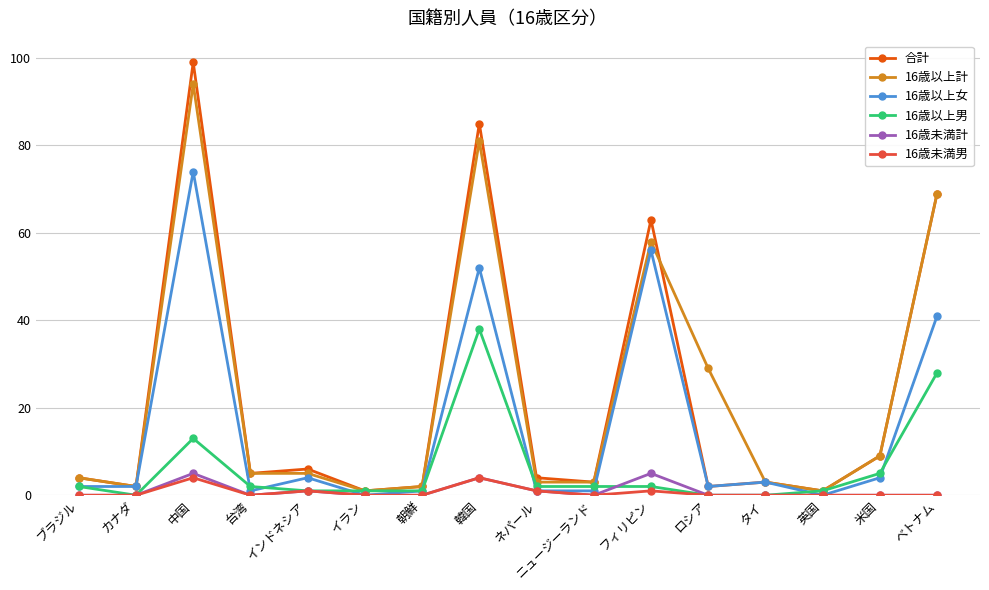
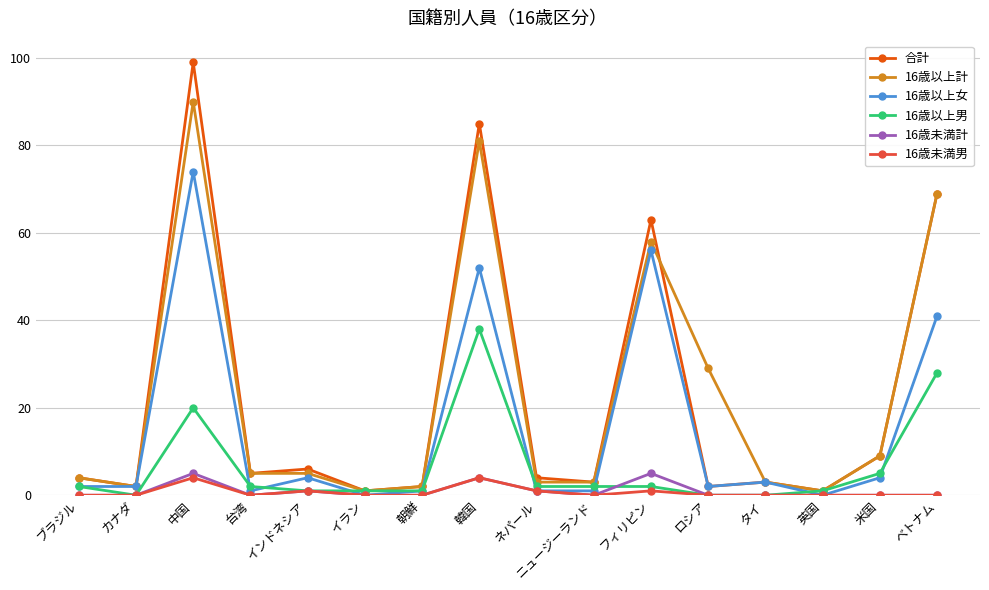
16歳以上計, 中国: 94 -> 90
16歳以上男, 中国: 13 -> 20
